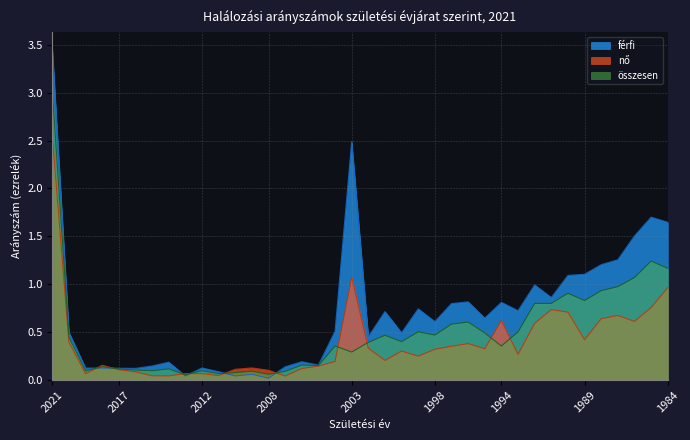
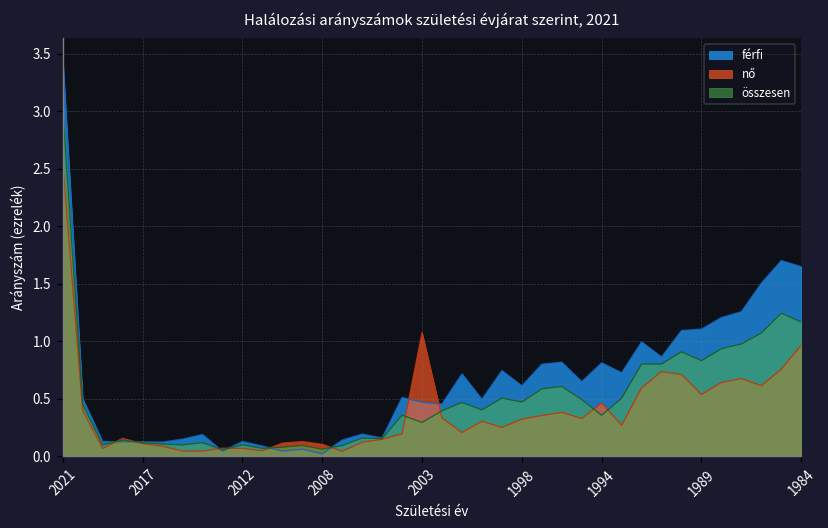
férfi, 2003: 2.5 -> 0.5
nő, 1994: 0.6 -> 0.5
nő, 1989: 0.4 -> 0.5
